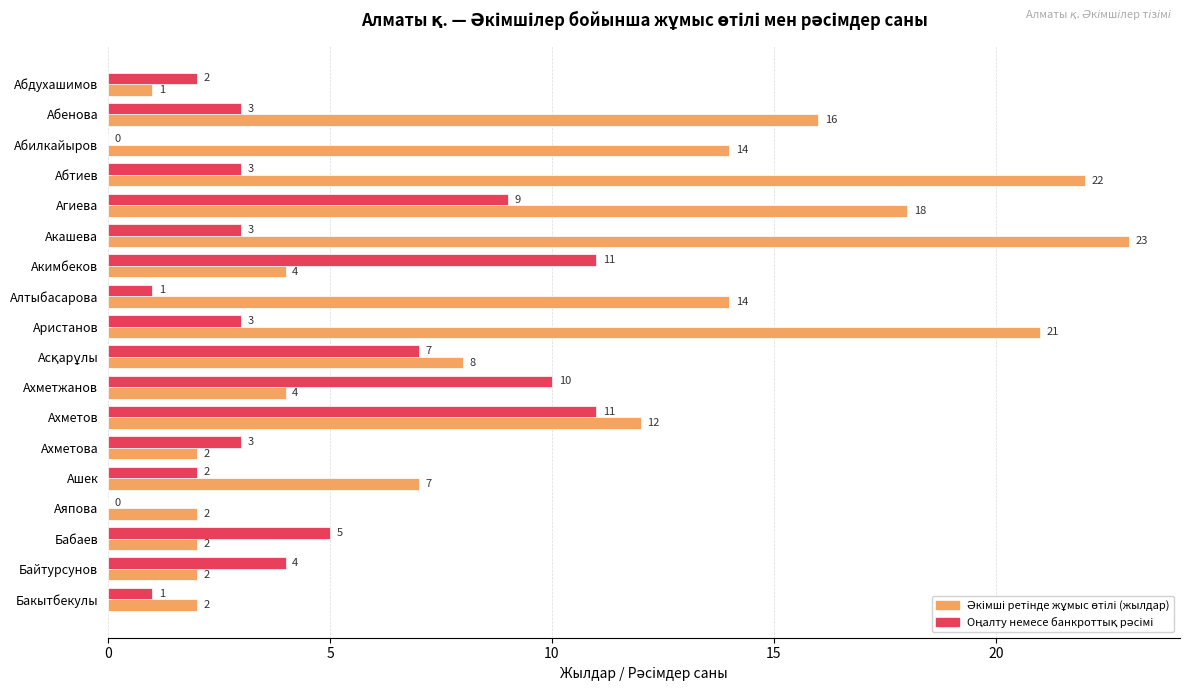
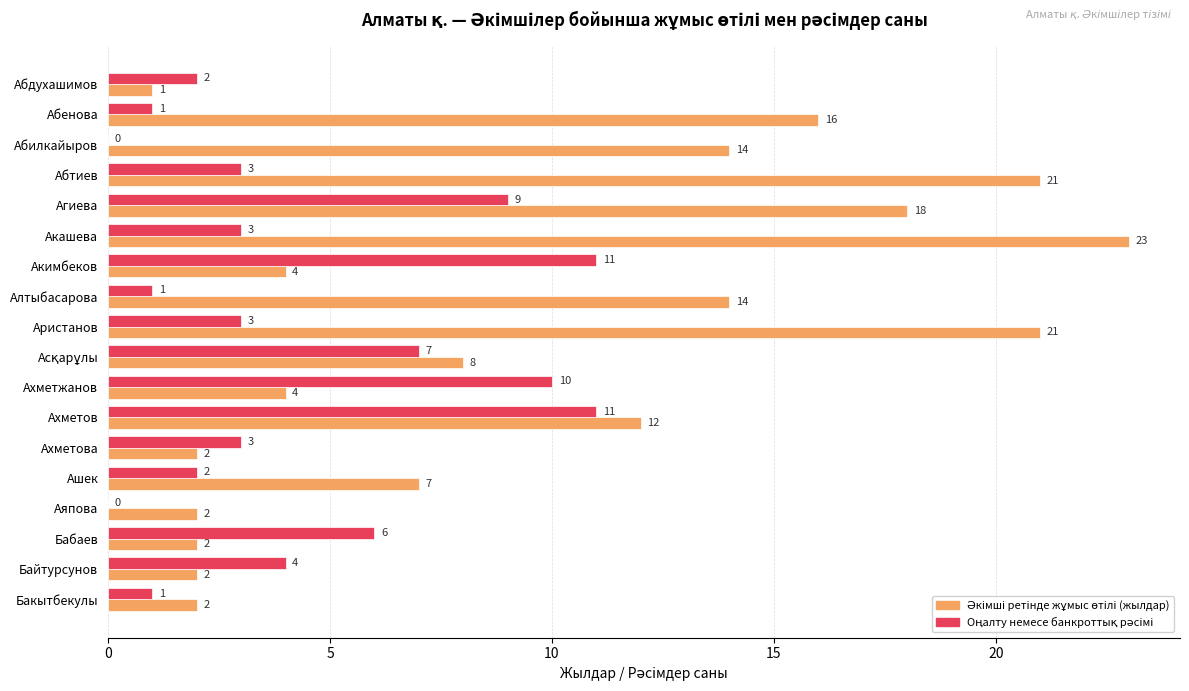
Оңалту немесе банкроттық рәсімі, Абенова: 3 -> 1
Әкімші ретінде жұмыс өтілі (жылдар), Абтиев: 22 -> 21
Оңалту немесе банкроттық рәсімі, Бабаев: 5 -> 6
